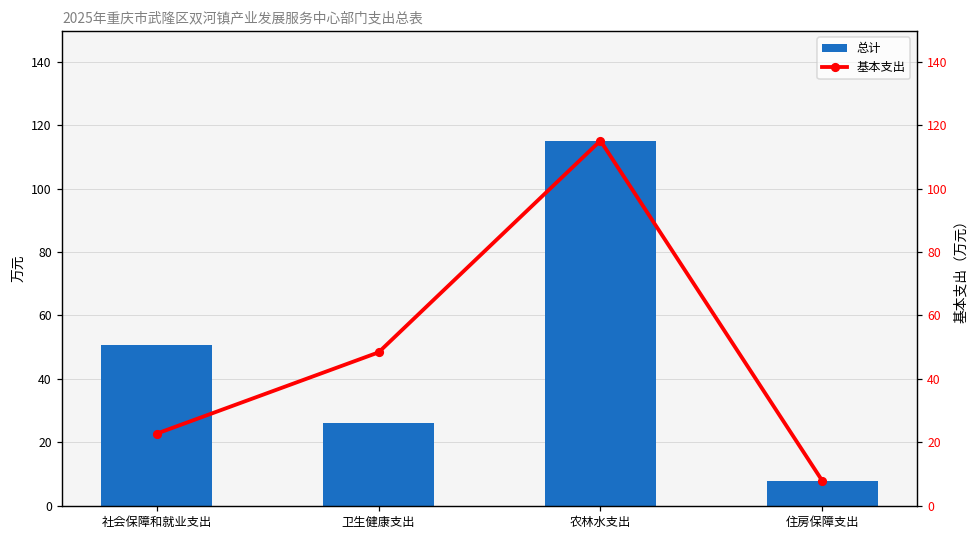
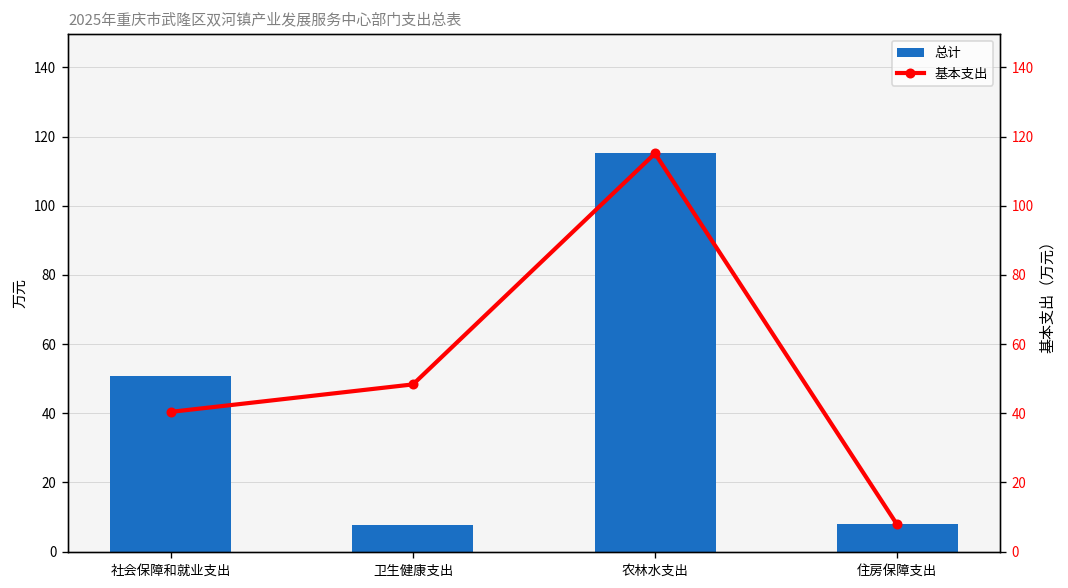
总计, 卫生健康支出: 26 -> 8
基本支出, 社会保障和就业支出: 23 -> 40
